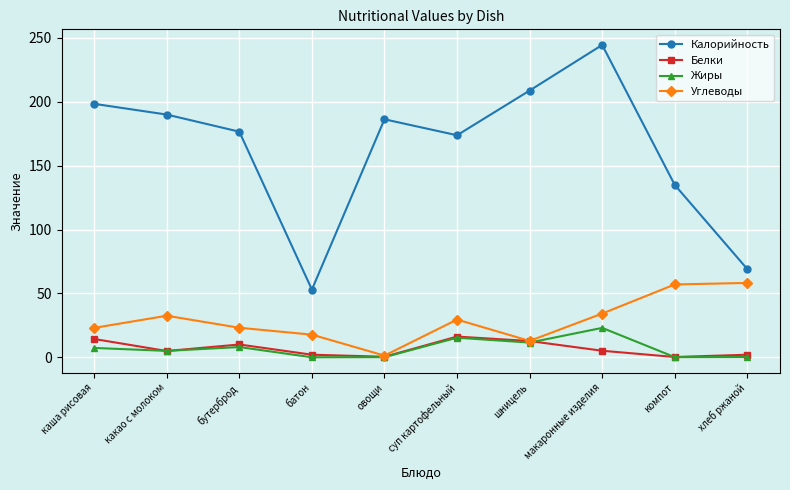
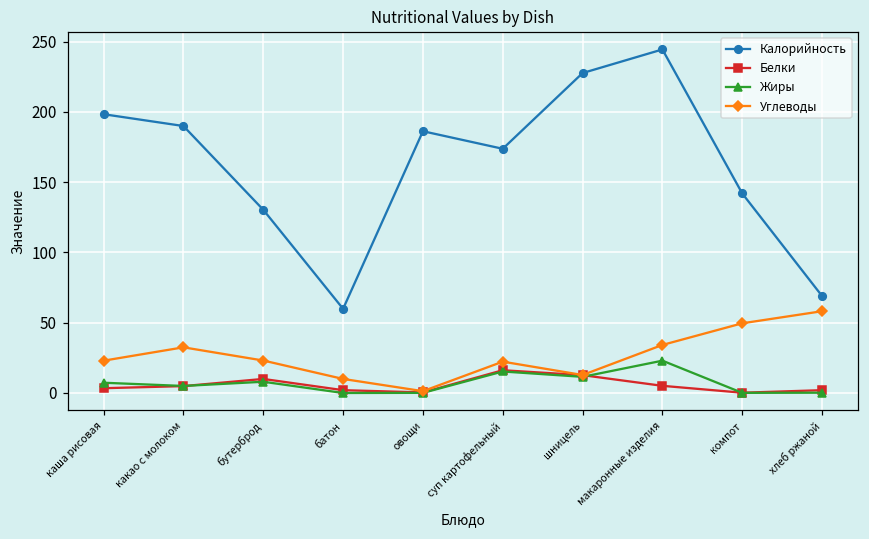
Белки, каша рисовая: 14 -> 3
Калорийность, бутерброд: 177 -> 130
Калорийность, батон: 53 -> 60
Углеводы, батон: 18 -> 10
Углеводы, суп картофельный: 30 -> 22
Калорийность, шницель: 209 -> 228
Калорийность, компот: 135 -> 142
Углеводы, компот: 57 -> 50
